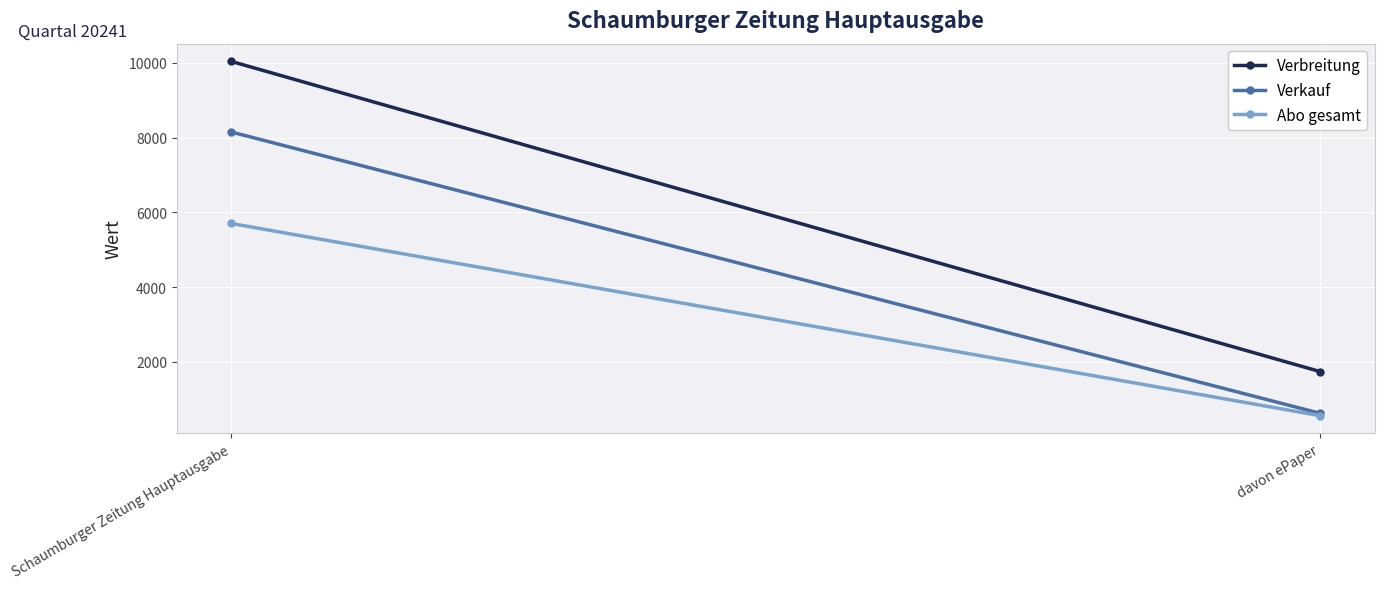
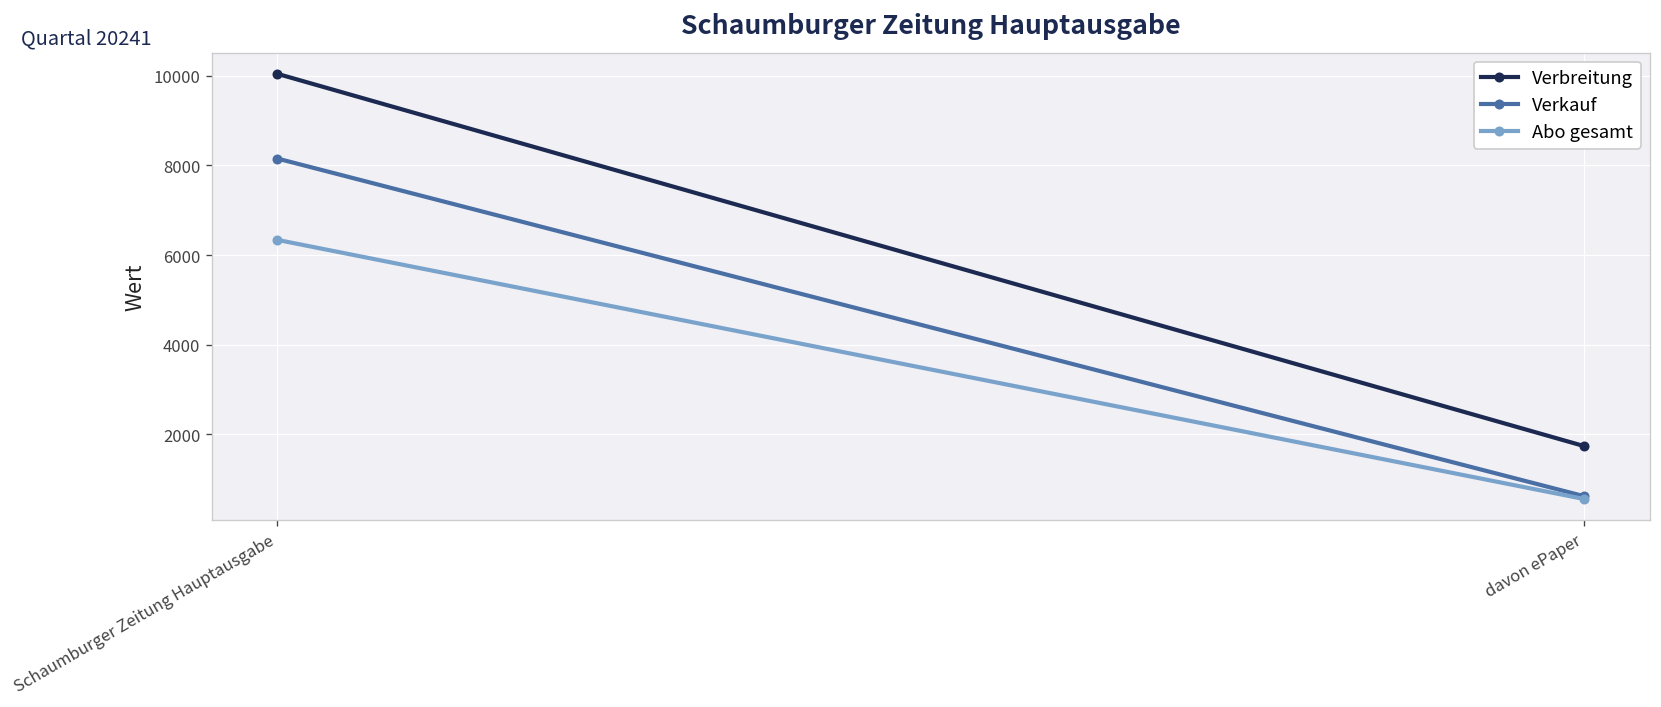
Abo gesamt, Schaumburger Zeitung Hauptausgabe: 5700 -> 6300
